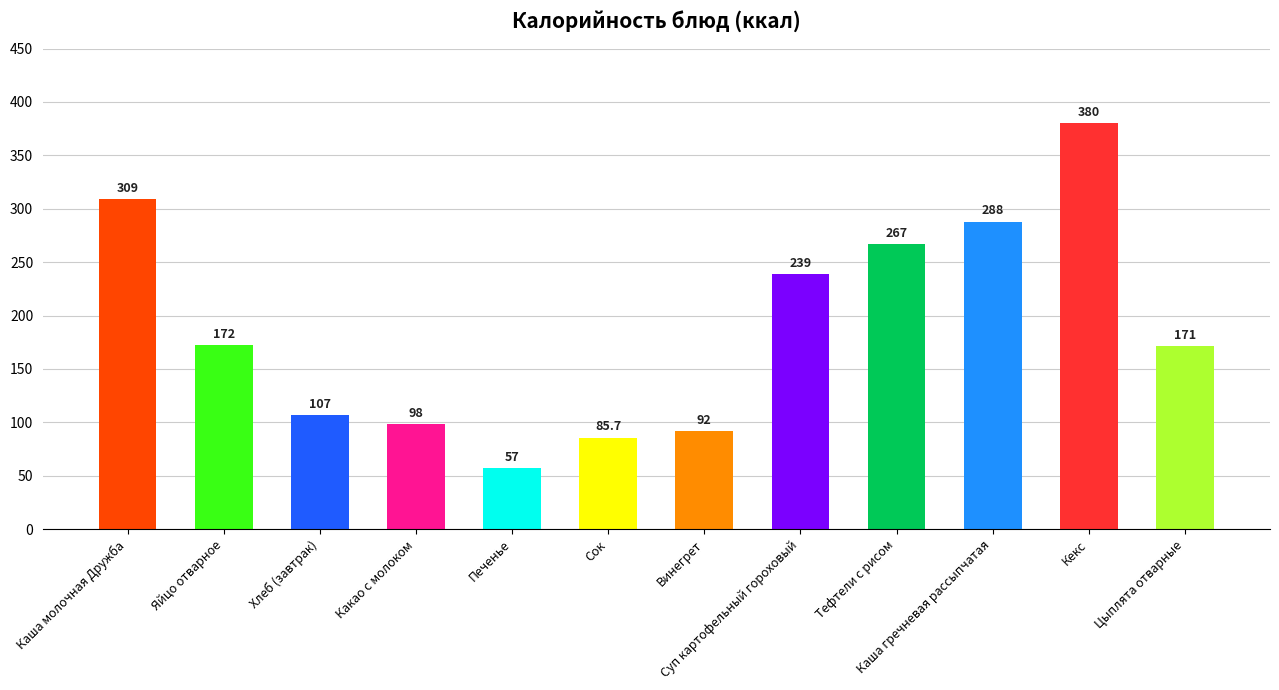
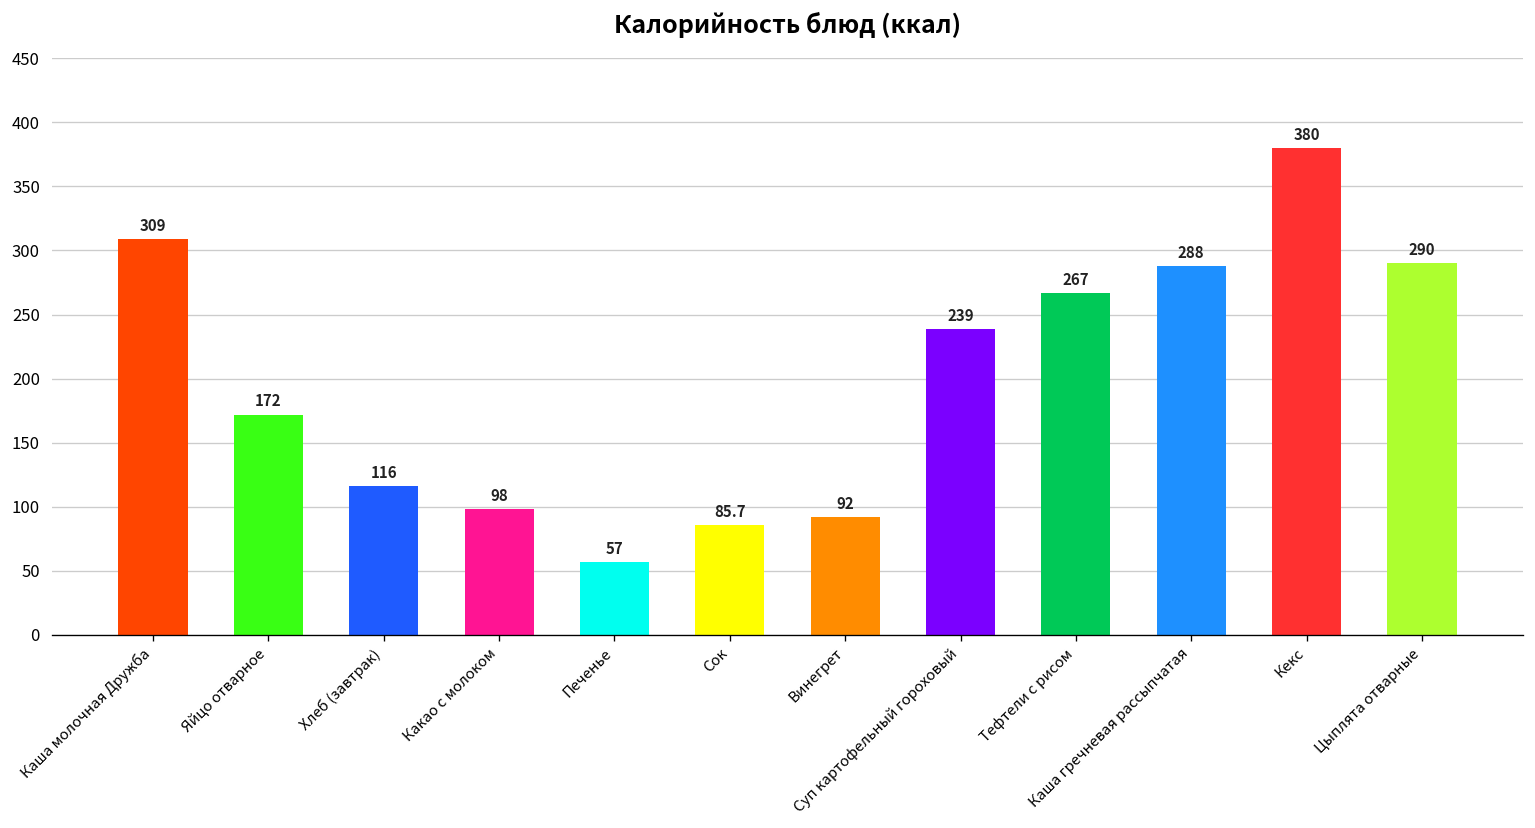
Хлеб (завтрак): 107 -> 116
Цыплята отварные: 171 -> 290
